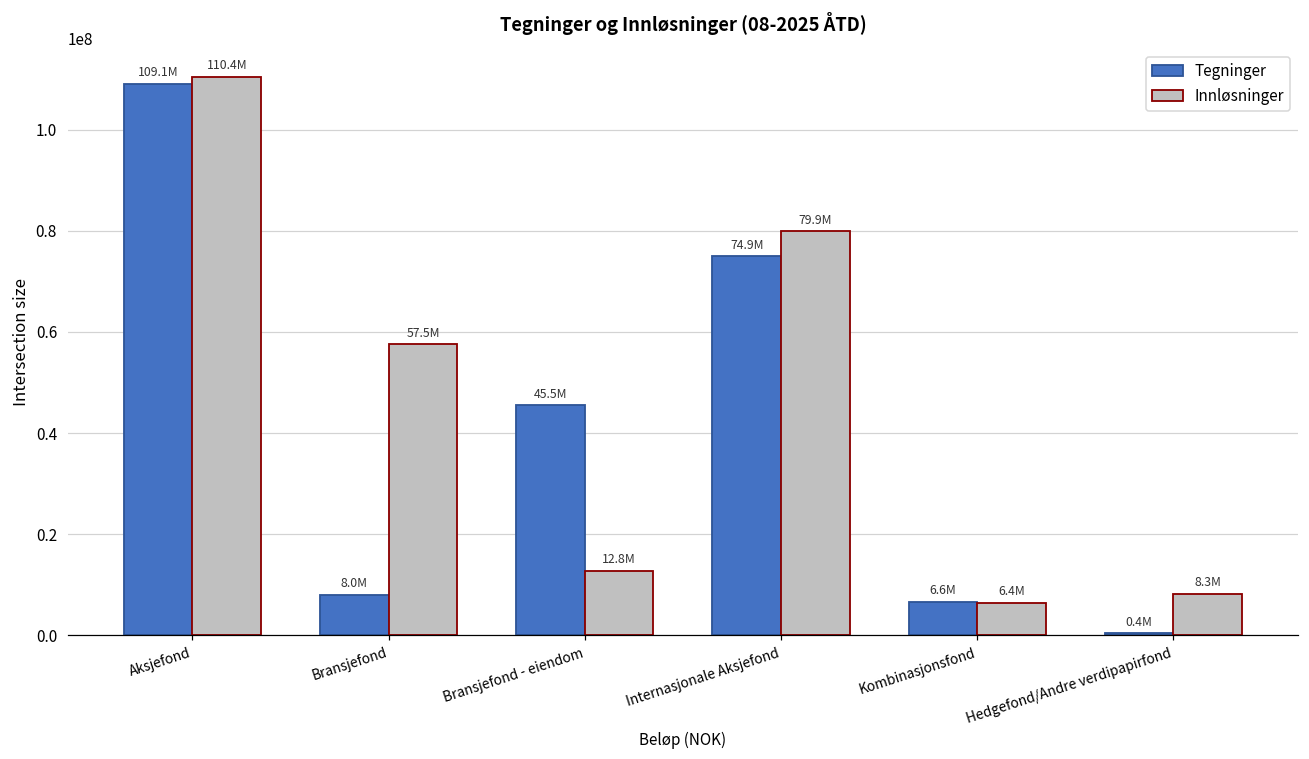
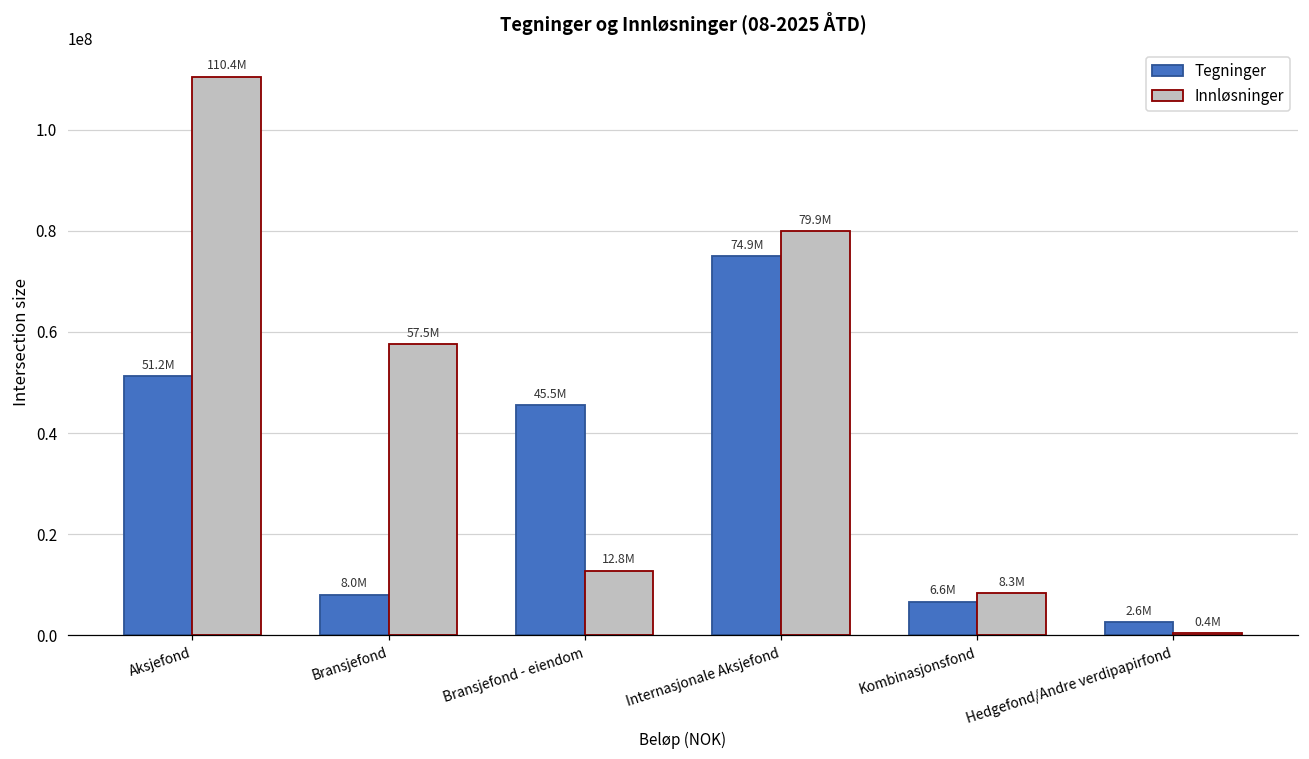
Tegninger, Aksjefond: 109.1M -> 51.2M
Innløsninger, Kombinasjonsfond: 6.4M -> 8.3M
Tegninger, Hedgefond/Andre verdipapirfond: 0.4M -> 2.6M
Innløsninger, Hedgefond/Andre verdipapirfond: 8.3M -> 0.4M
